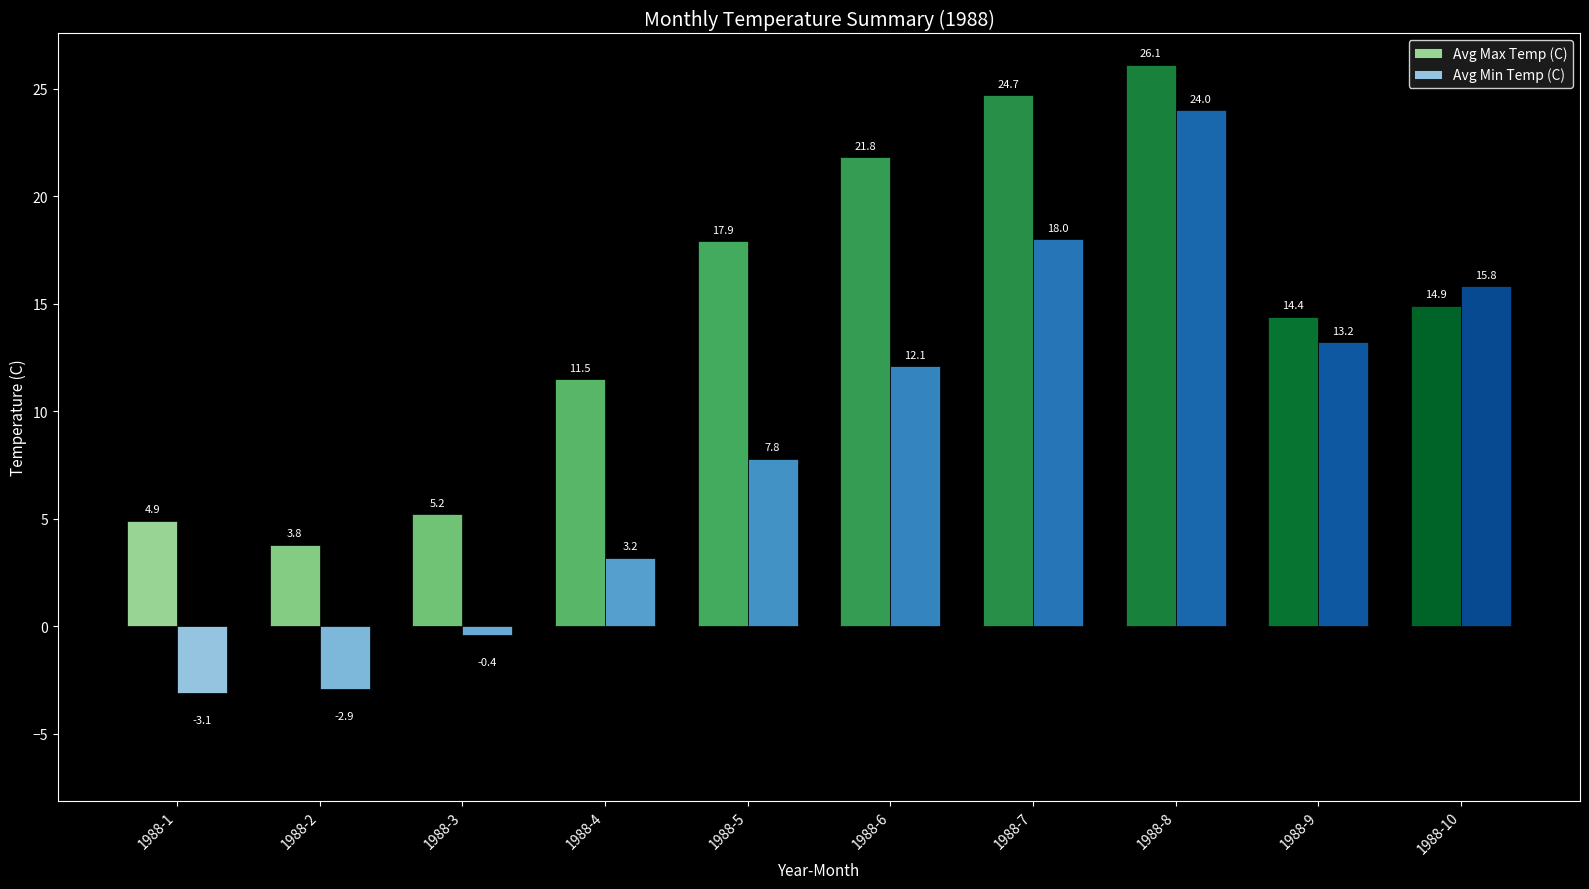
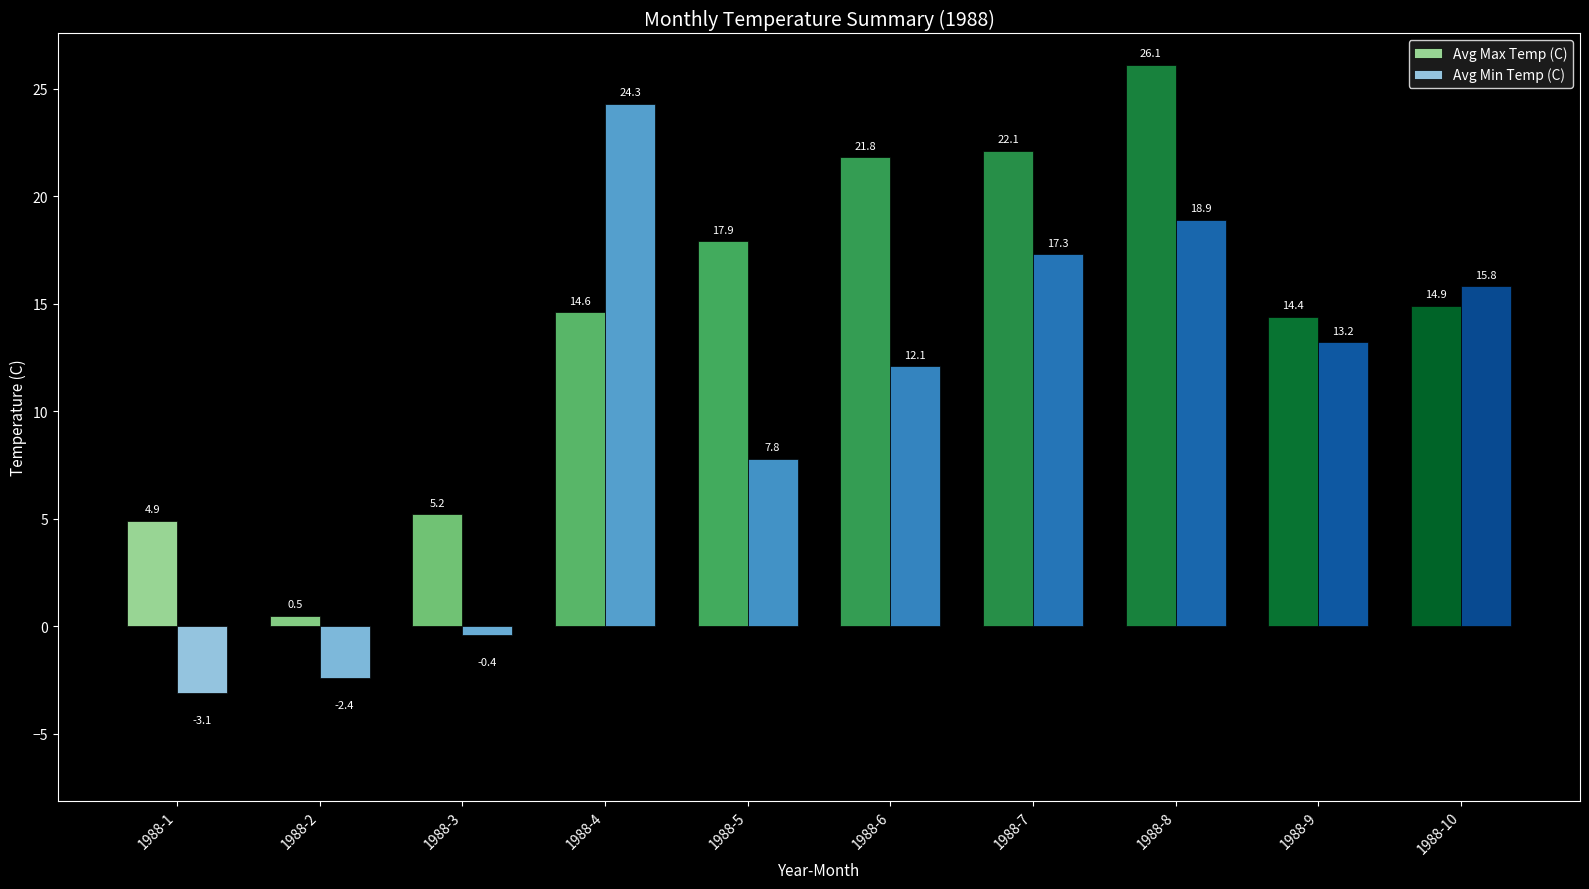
Avg Max Temp (C), 1988-2: 3.8 -> 0.5
Avg Min Temp (C), 1988-2: -2.9 -> -2.4
Avg Max Temp (C), 1988-4: 11.5 -> 14.6
Avg Min Temp (C), 1988-4: 3.2 -> 24.3
Avg Max Temp (C), 1988-7: 24.7 -> 22.1
Avg Min Temp (C), 1988-7: 18.0 -> 17.3
Avg Min Temp (C), 1988-8: 24.0 -> 18.9
